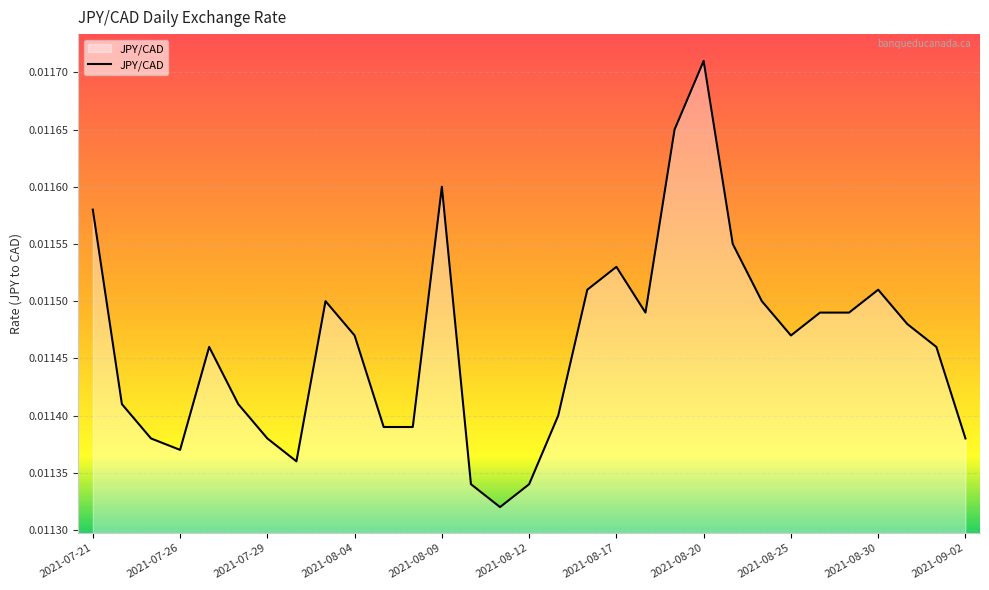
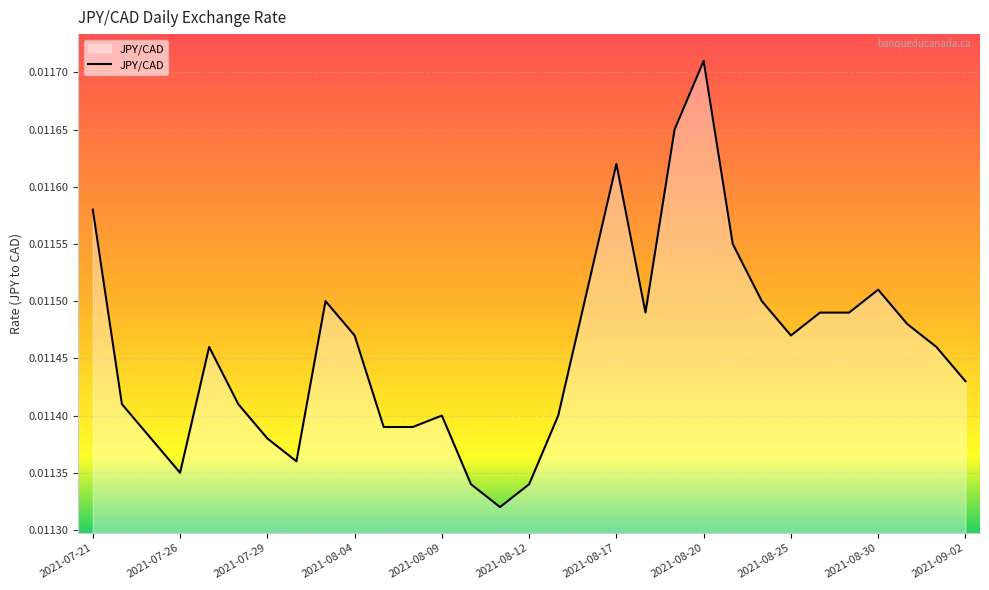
2021-07-26: 0.01137 -> 0.01135
2021-08-09: 0.0116 -> 0.0114
2021-08-17: 0.01153 -> 0.01162
2021-09-02: 0.01138 -> 0.01143
